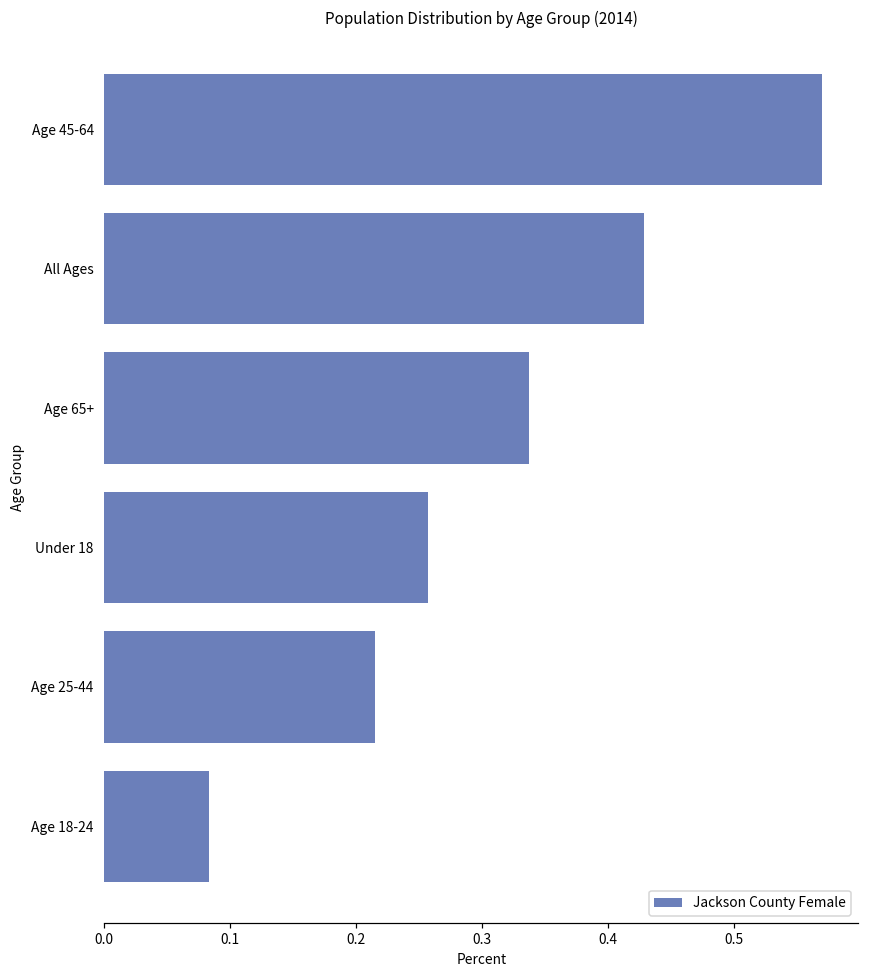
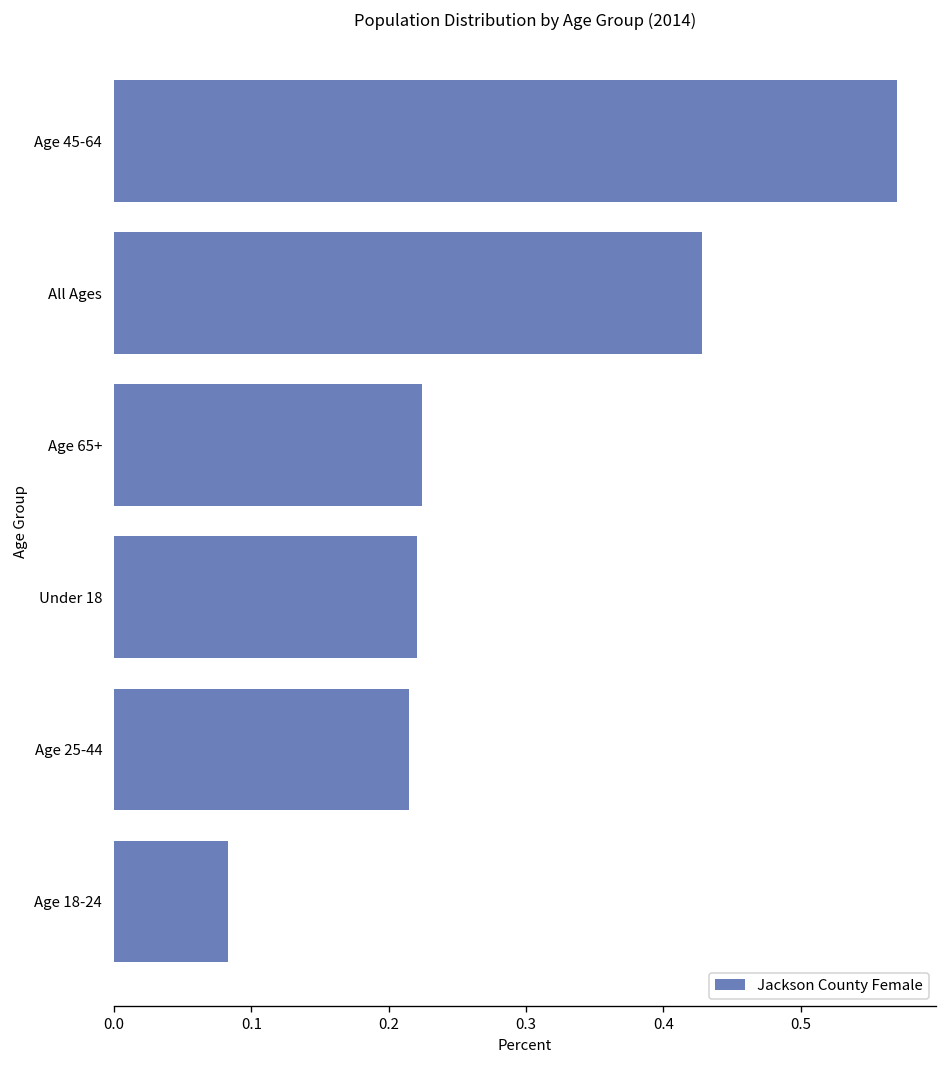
Age 65+: 0.337 -> 0.224
Under 18: 0.257 -> 0.220
